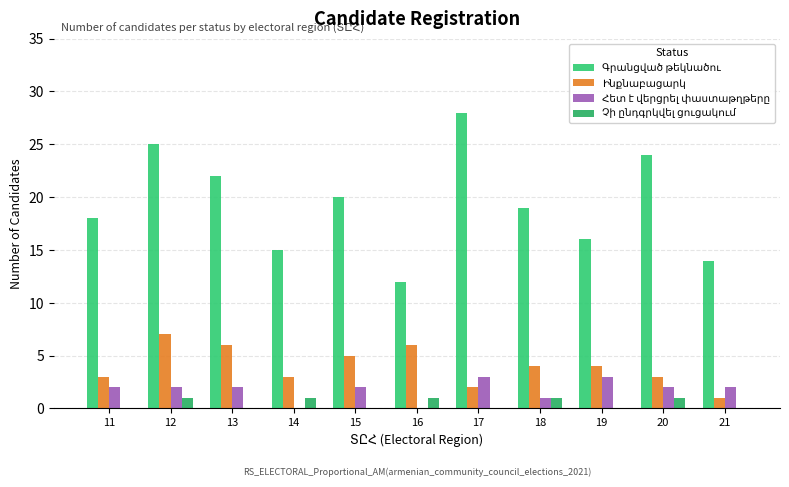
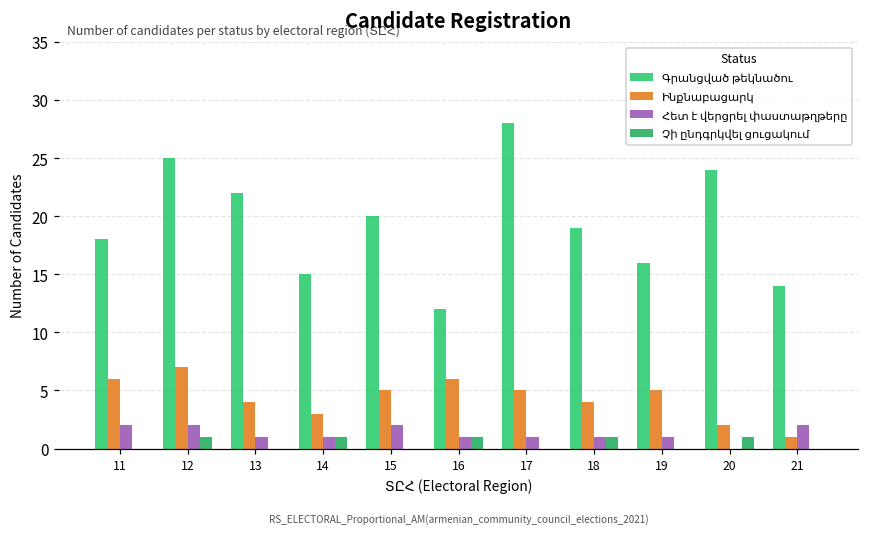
Ինքնաբացարկ, 11: 3 -> 6
Ինքնաբացարկ, 13: 6 -> 4
Հետ է վերցրել փաստաթղթերը, 13: 2 -> 1
Հետ է վերցրել փաստաթղթերը, 14: 0 -> 1
Հետ է վերցրել փաստաթղթերը, 16: 0 -> 1
Ինքնաբացարկ, 17: 2 -> 5
Հետ է վերցրել փաստաթղթերը, 17: 3 -> 1
Ինքնաբացարկ, 19: 4 -> 5
Հետ է վերցրել փաստաթղթերը, 19: 3 -> 1
Ինքնաբացարկ, 20: 3 -> 2
Հետ է վերցրել փաստաթղթերը, 20: 2 -> 0
